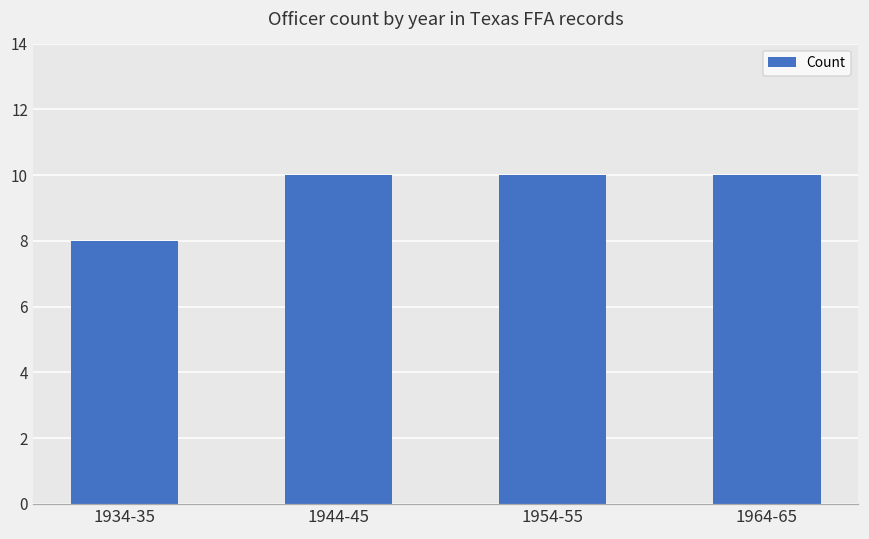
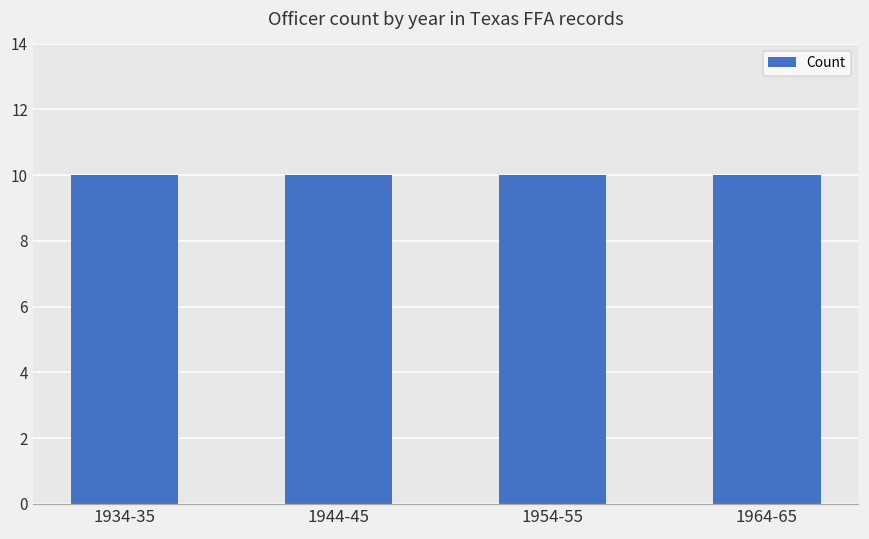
1934-35: 8 -> 10
